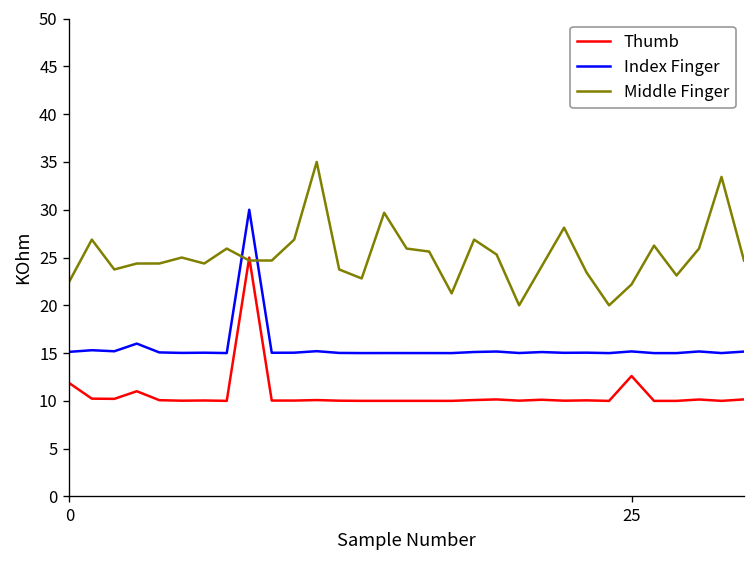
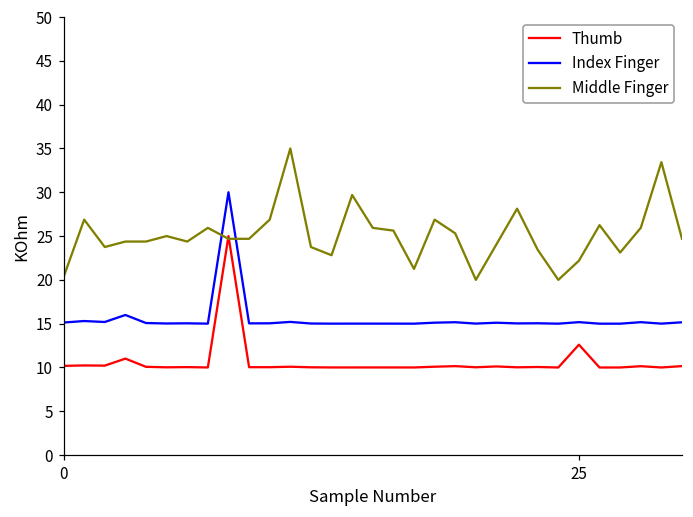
Thumb, 0: 12 -> 10
Middle Finger, 0: 22 -> 20
